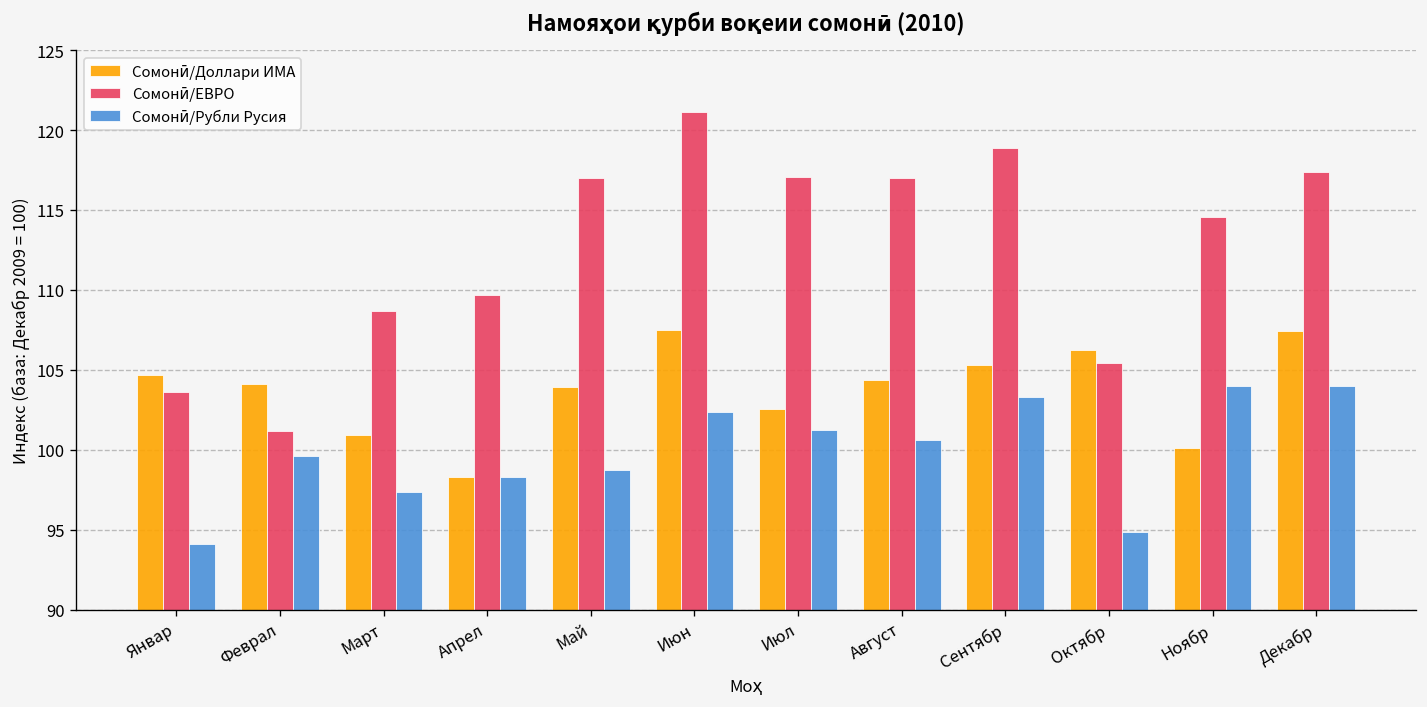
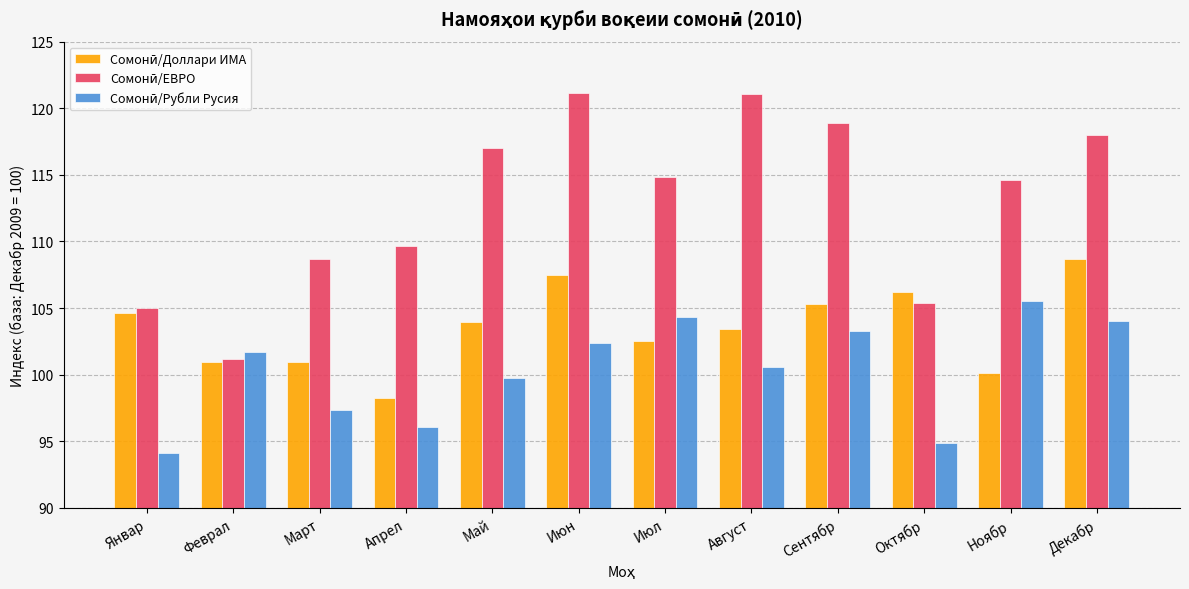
Сомонӣ/ЕВРО, Январ: 103.6 -> 105.0
Сомонӣ/Доллари ИМА, Феврал: 104.1 -> 100.9
Сомонӣ/Рубли Русия, Феврал: 99.6 -> 101.7
Сомонӣ/Рубли Русия, Апрел: 98.3 -> 96.0
Сомонӣ/Рубли Русия, Май: 98.7 -> 99.7
Сомонӣ/ЕВРО, Июл: 117.1 -> 114.9
Сомонӣ/Рубли Русия, Июл: 101.3 -> 104.3
Сомонӣ/Доллари ИМА, Август: 104.4 -> 103.4
Сомонӣ/ЕВРО, Август: 117.0 -> 121.1
Сомонӣ/Рубли Русия, Ноябр: 104.0 -> 105.5
Сомонӣ/Доллари ИМА, Декабр: 107.4 -> 108.7
Сомонӣ/ЕВРО, Декабр: 117.4 -> 118.0
